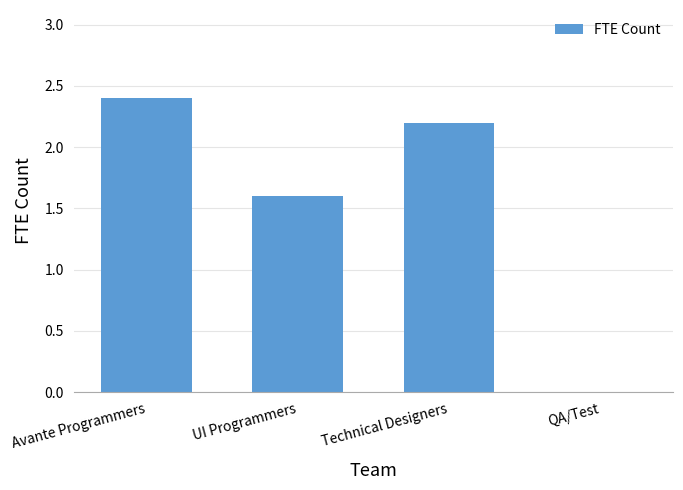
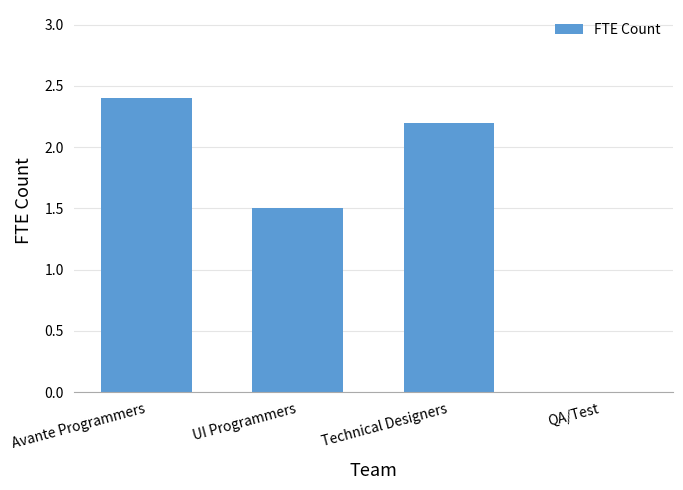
UI Programmers: 1.6 -> 1.5
